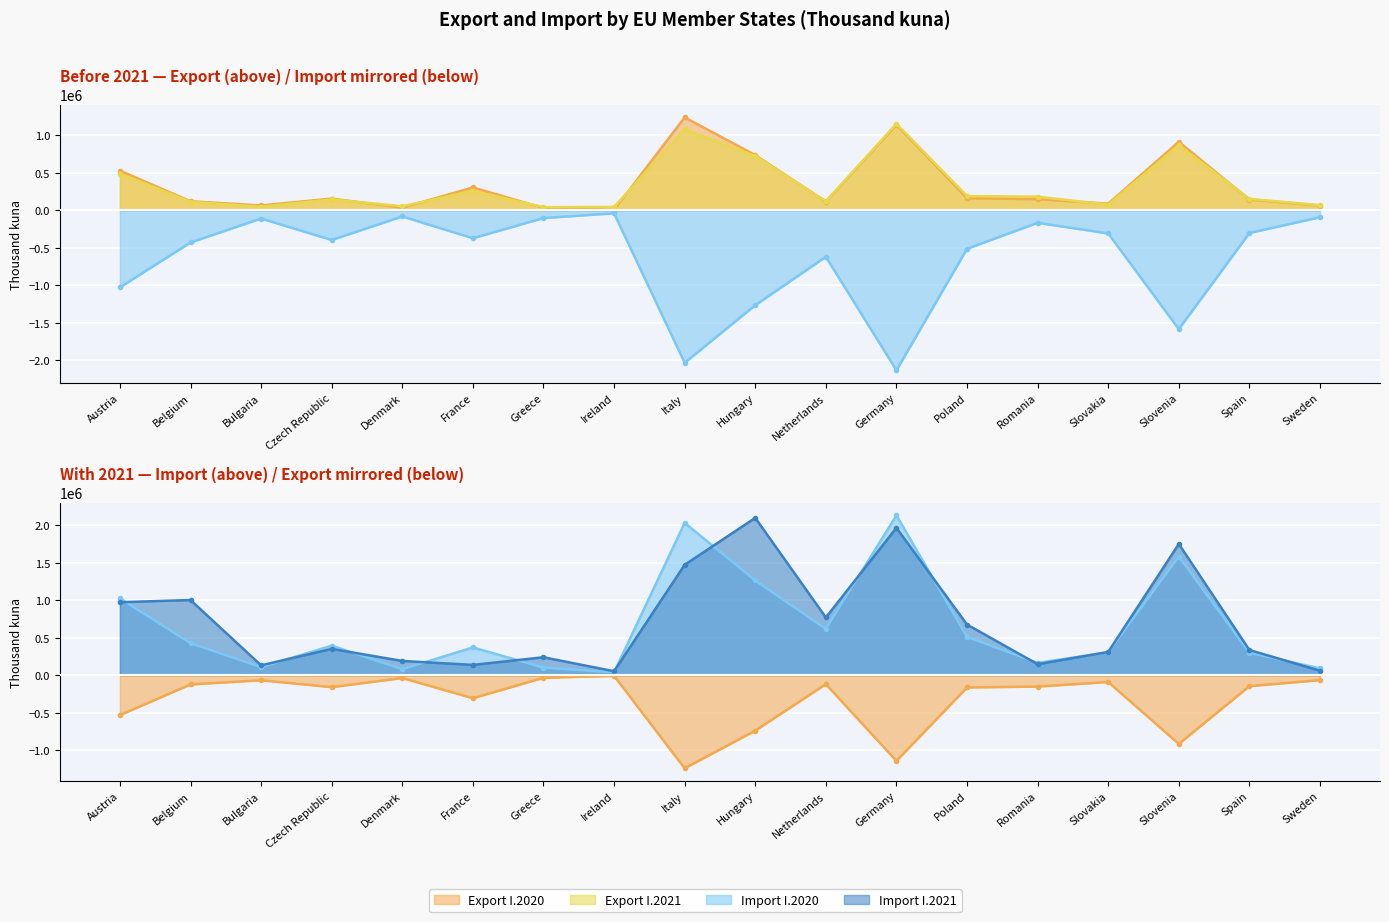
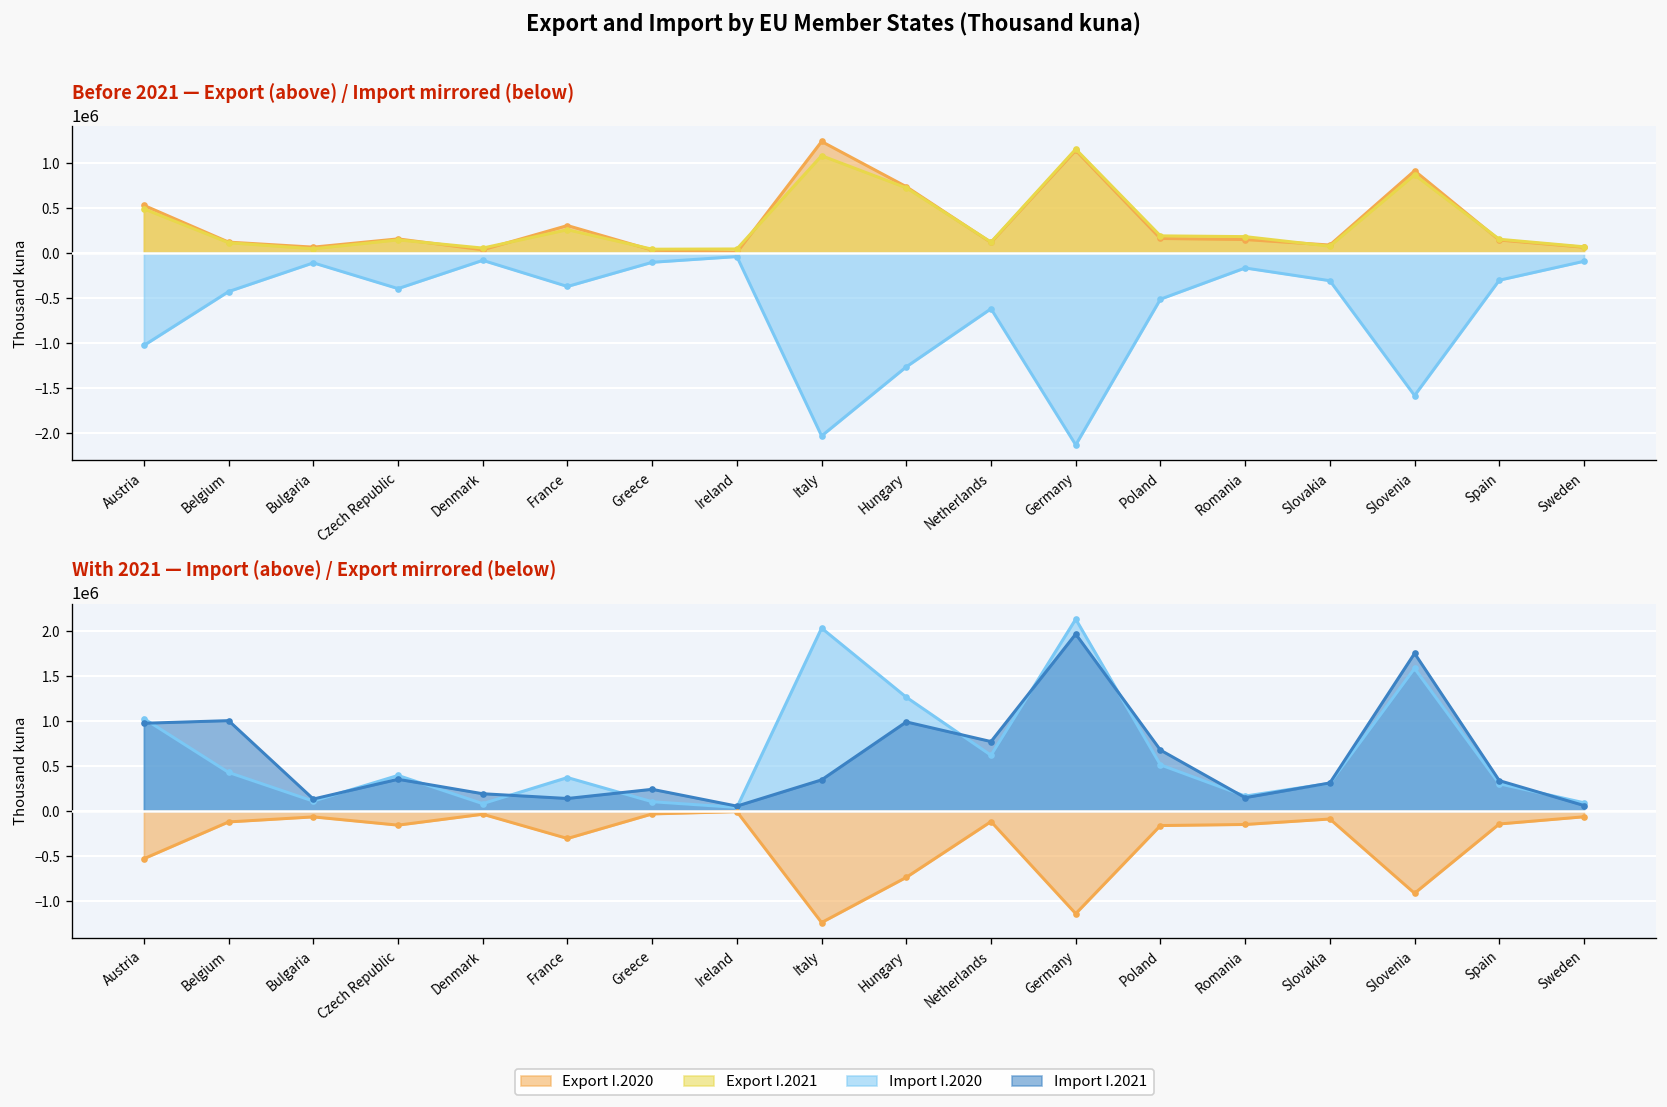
With 2021 — Import (above) / Export mirrored (below), Import I.2021, Italy: 1500000 -> 300000
With 2021 — Import (above) / Export mirrored (below), Import I.2021, Hungary: 2100000 -> 1000000
